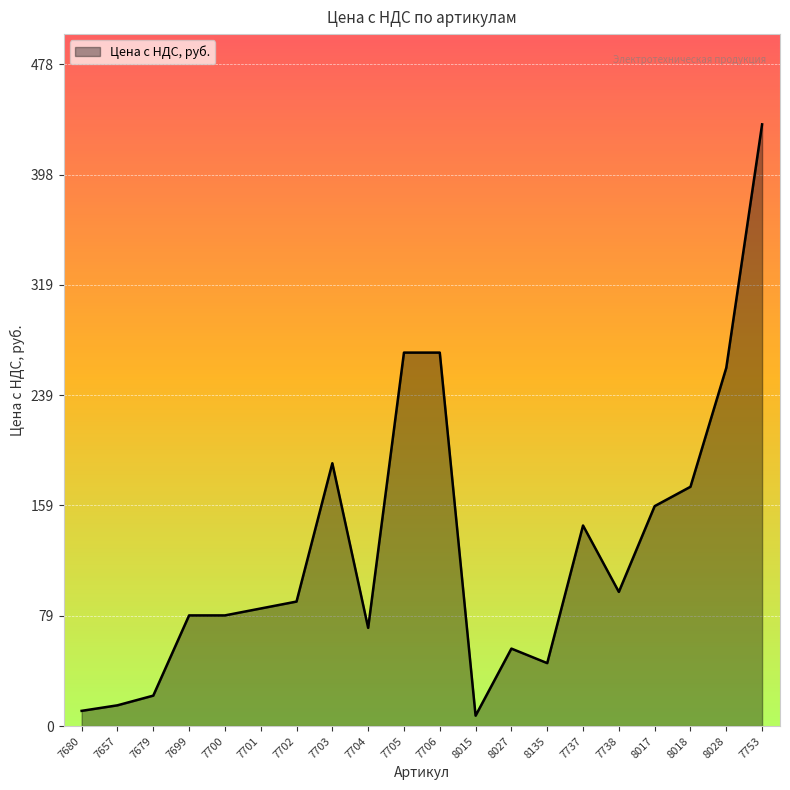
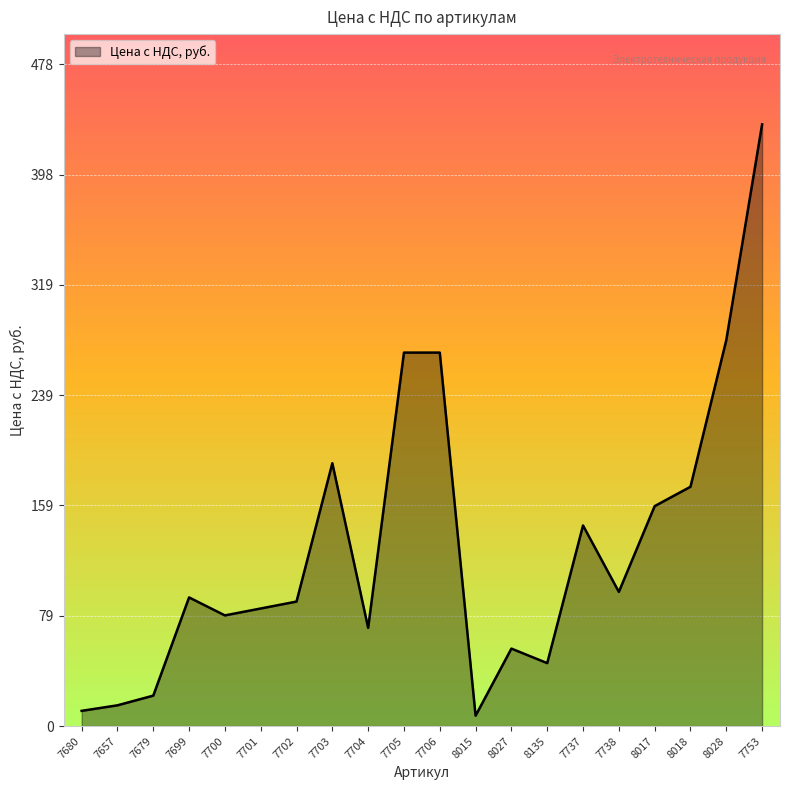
7699: 80 -> 93
8028: 259 -> 279
